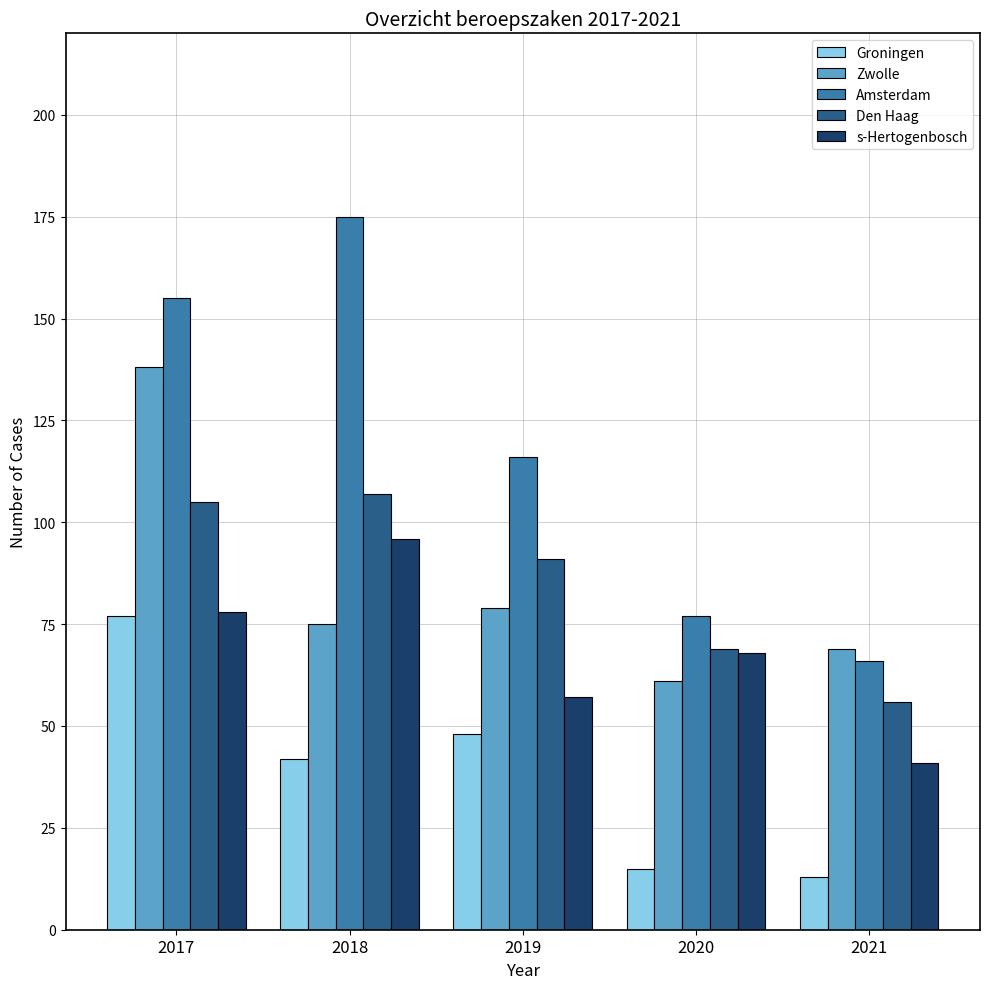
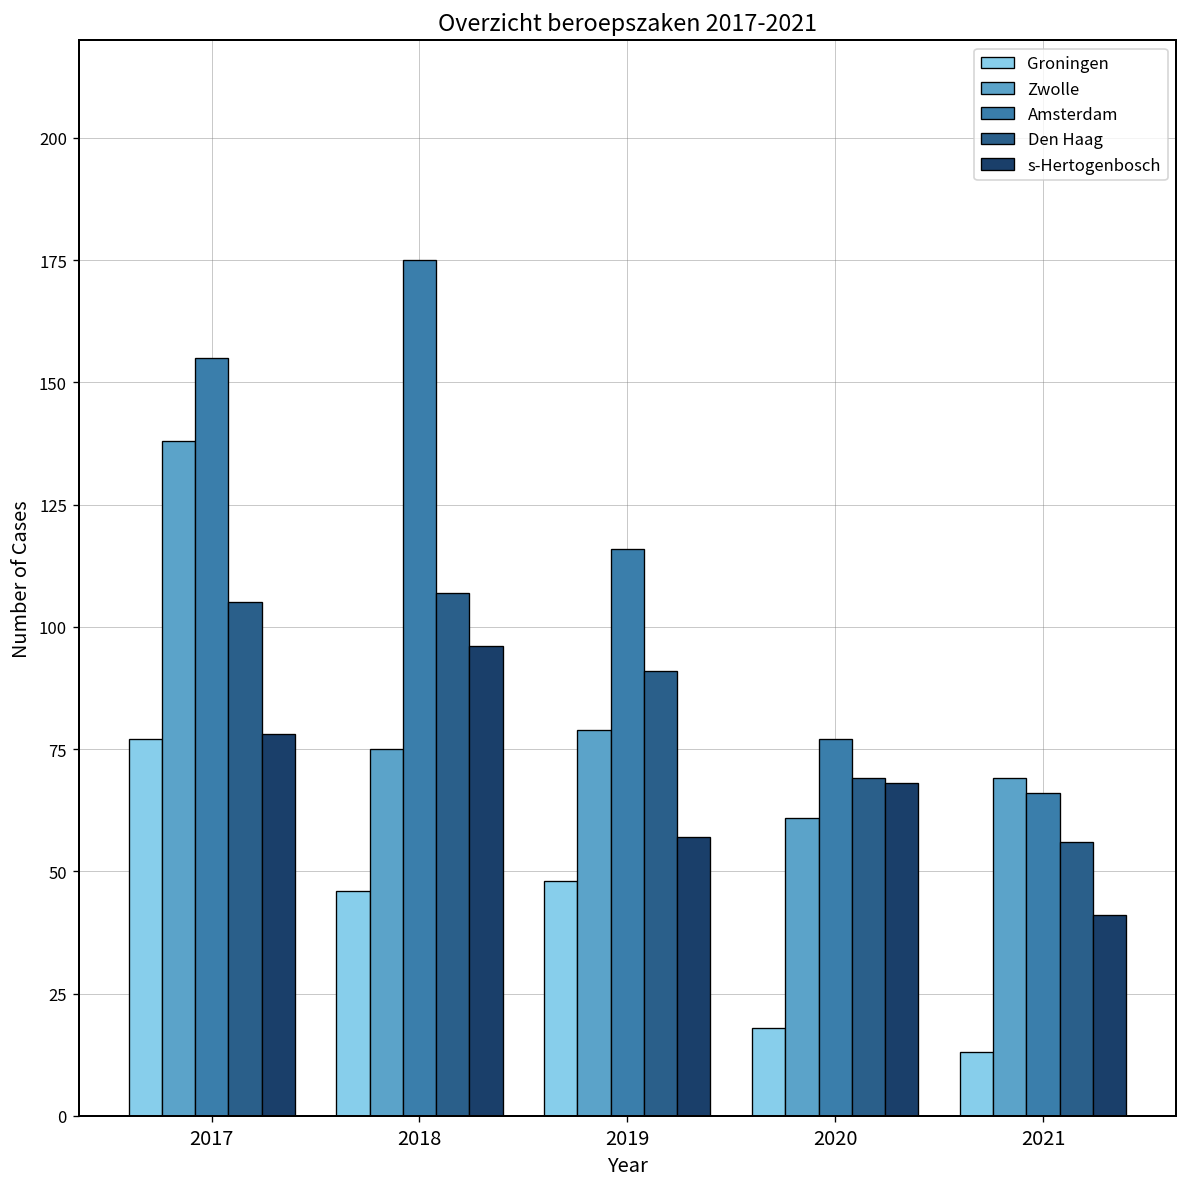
Groningen, 2018: 42 -> 46
Groningen, 2020: 15 -> 18
